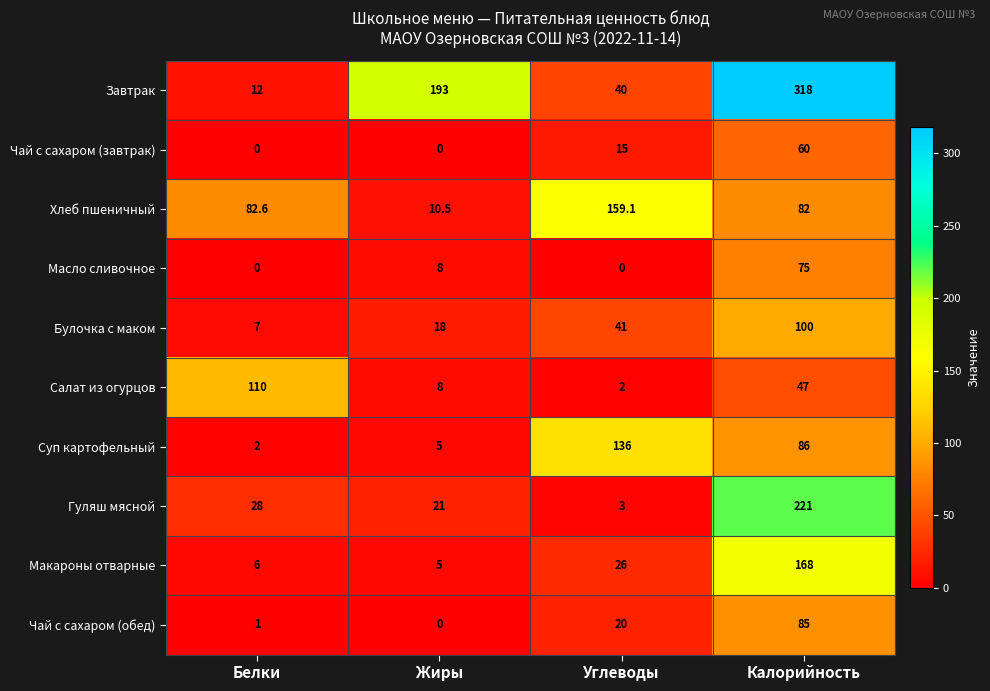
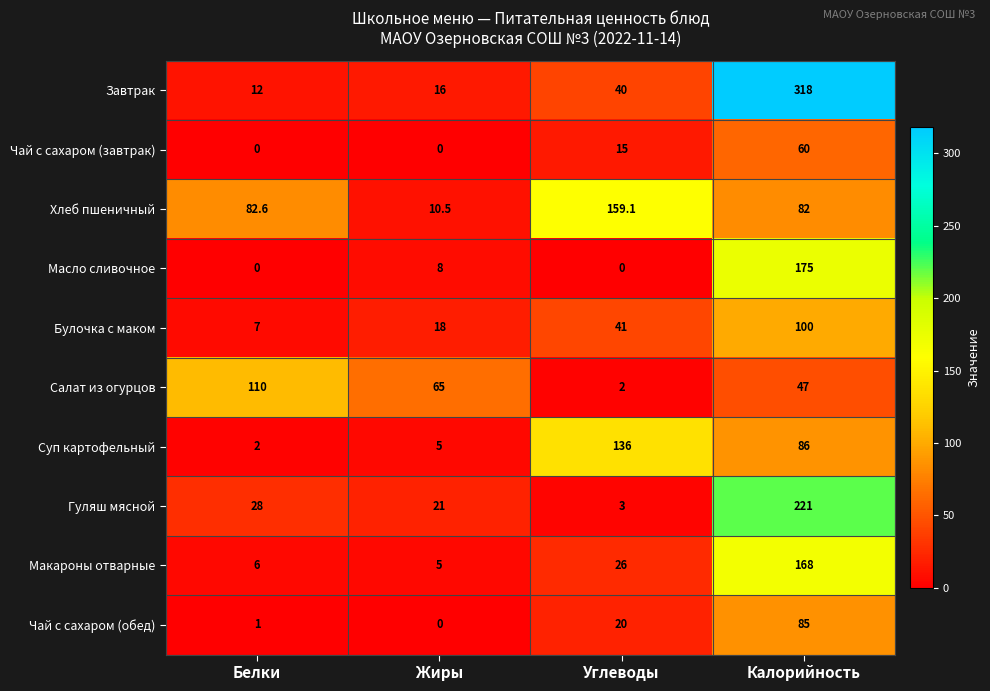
Завтрак, Жиры: 193 -> 16
Масло сливочное, Калорийность: 75 -> 175
Салат из огурцов, Жиры: 8 -> 65
